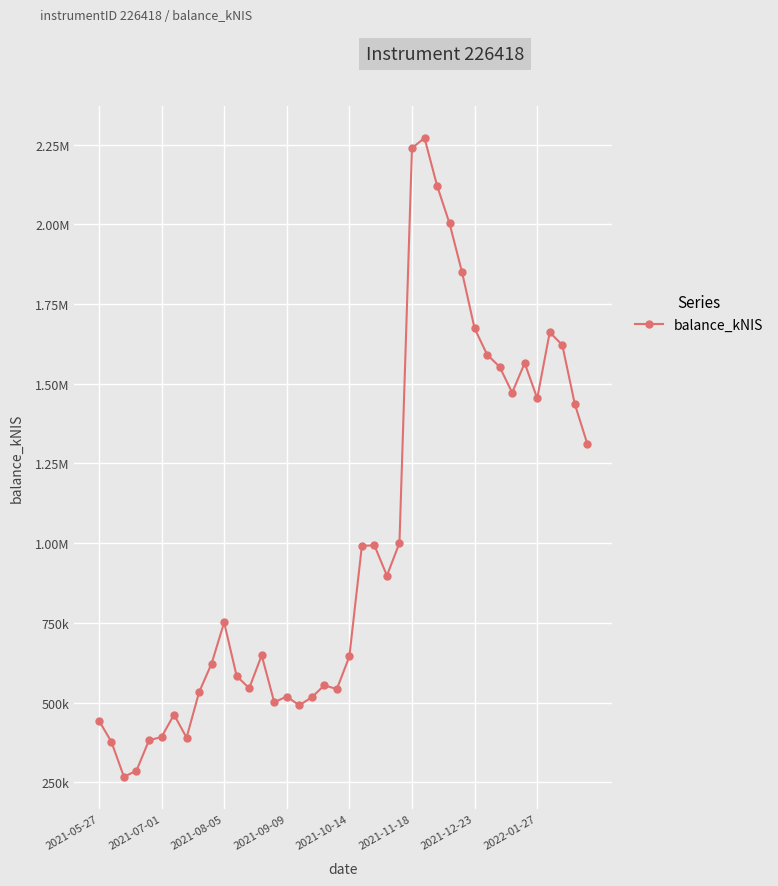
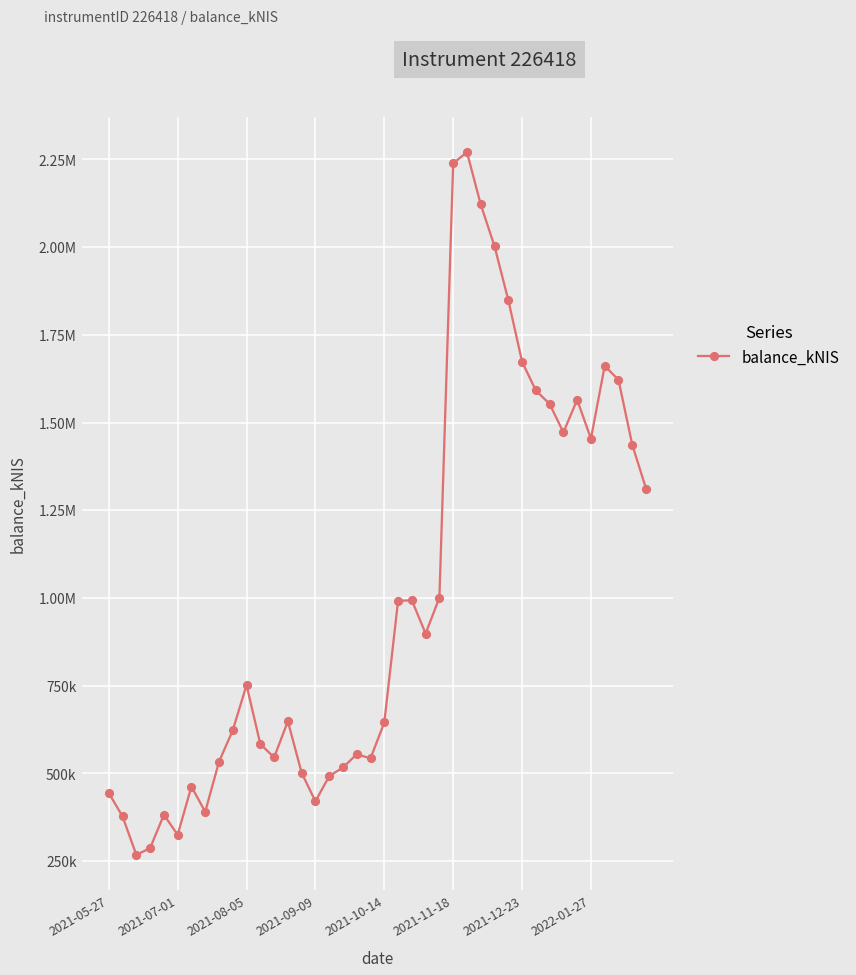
2021-07-01: 390000 -> 320000
2021-09-09: 520000 -> 420000
